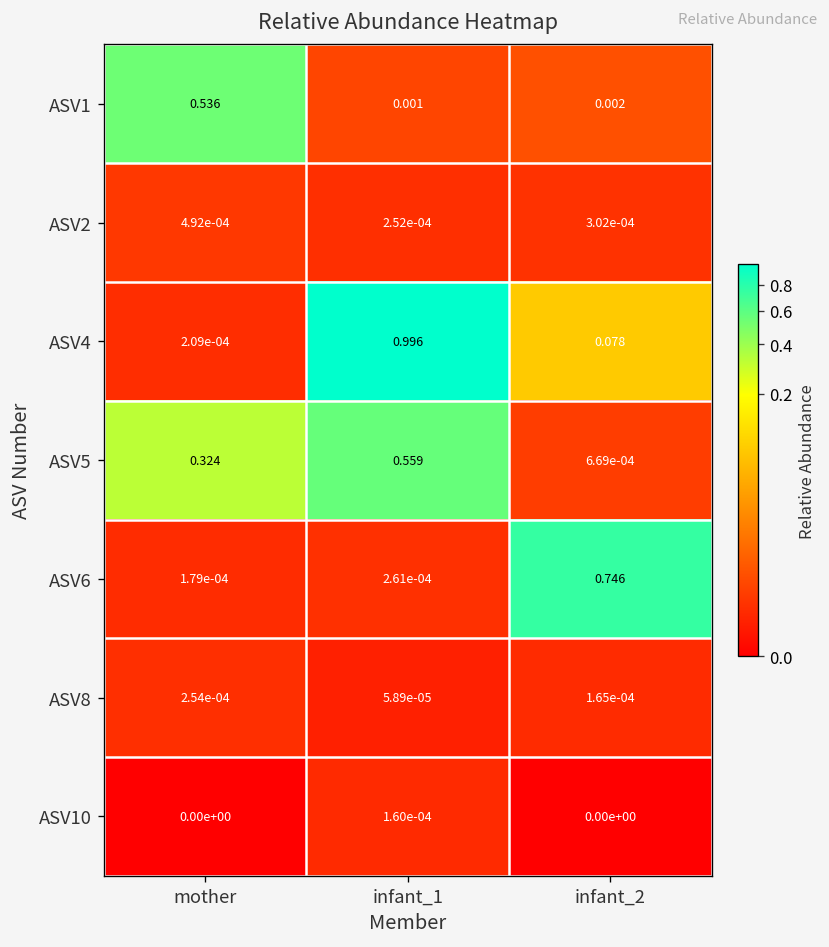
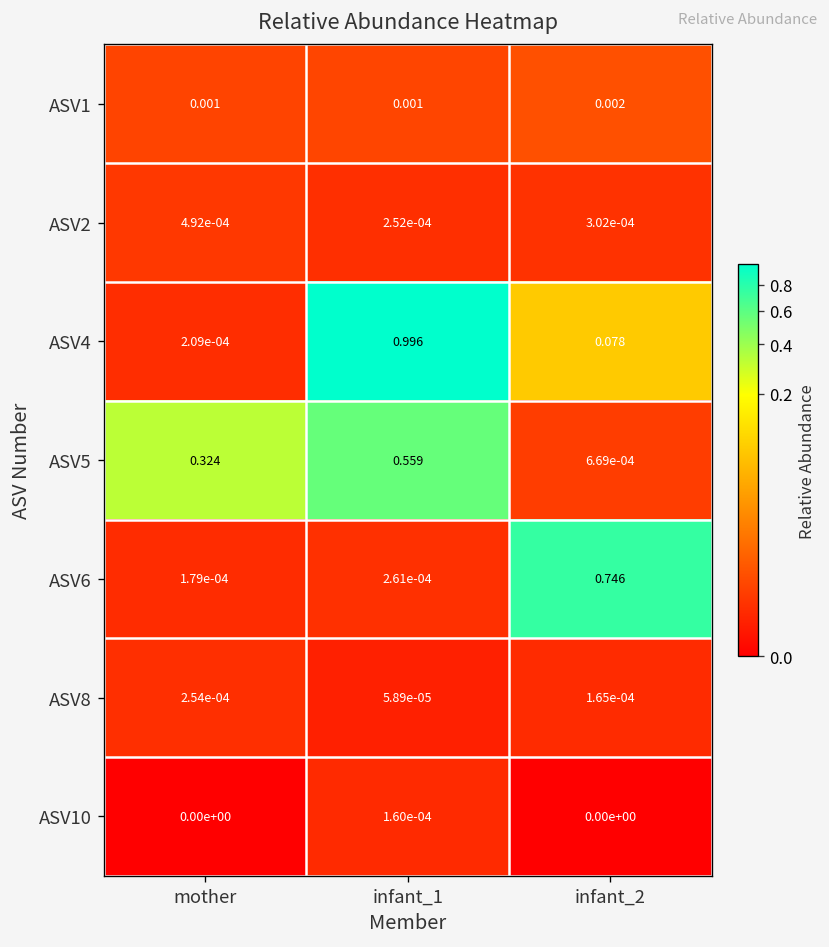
ASV1, mother: 0.536 -> 0.001
